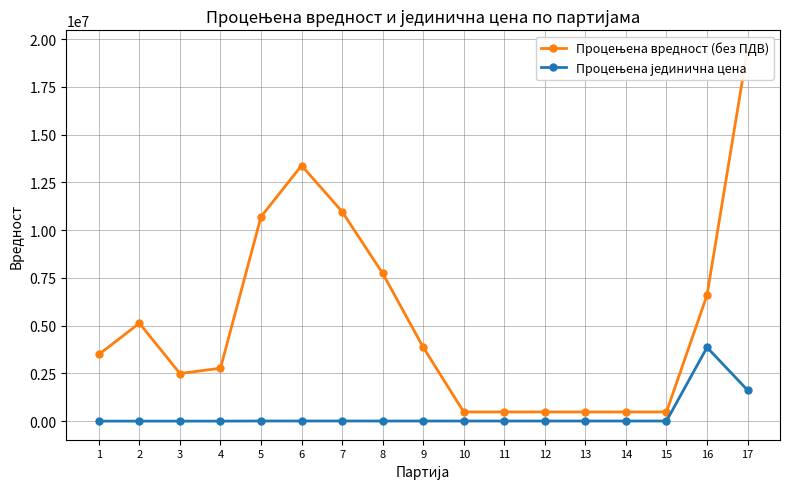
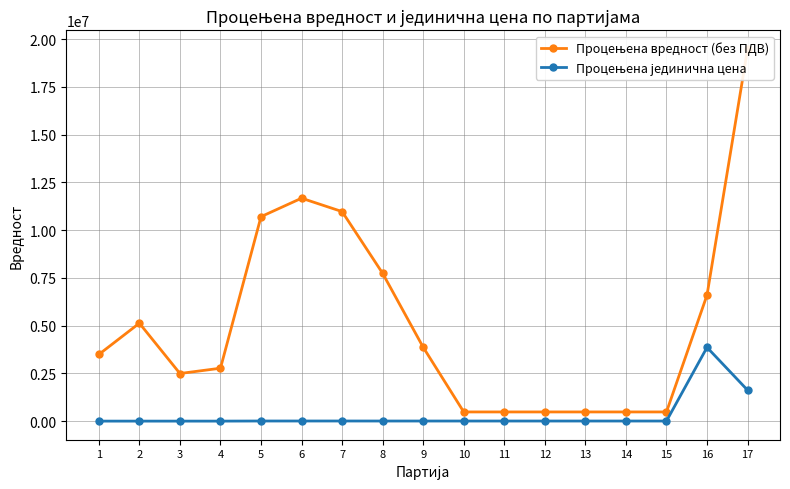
Процењена вредност (без ПДВ), 6: 13400000 -> 11700000
